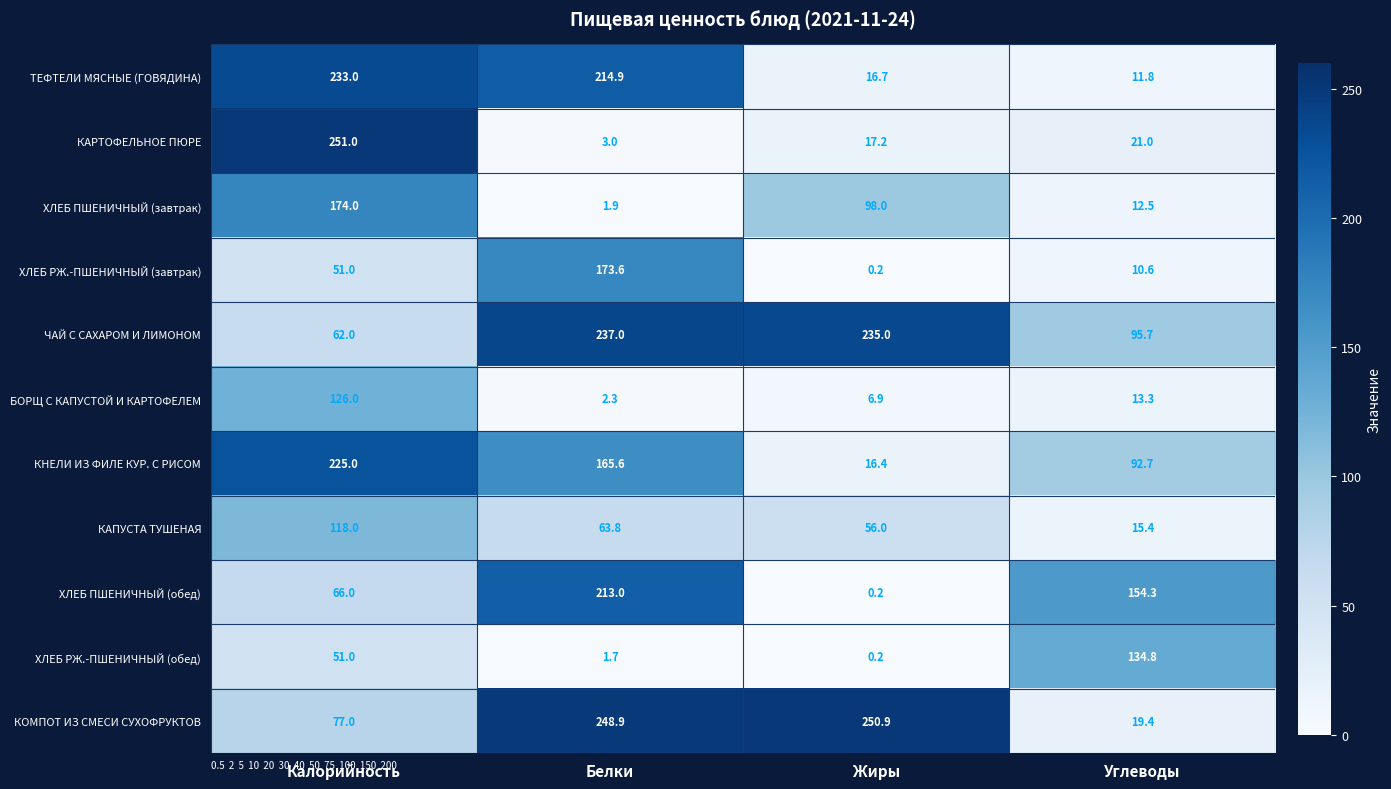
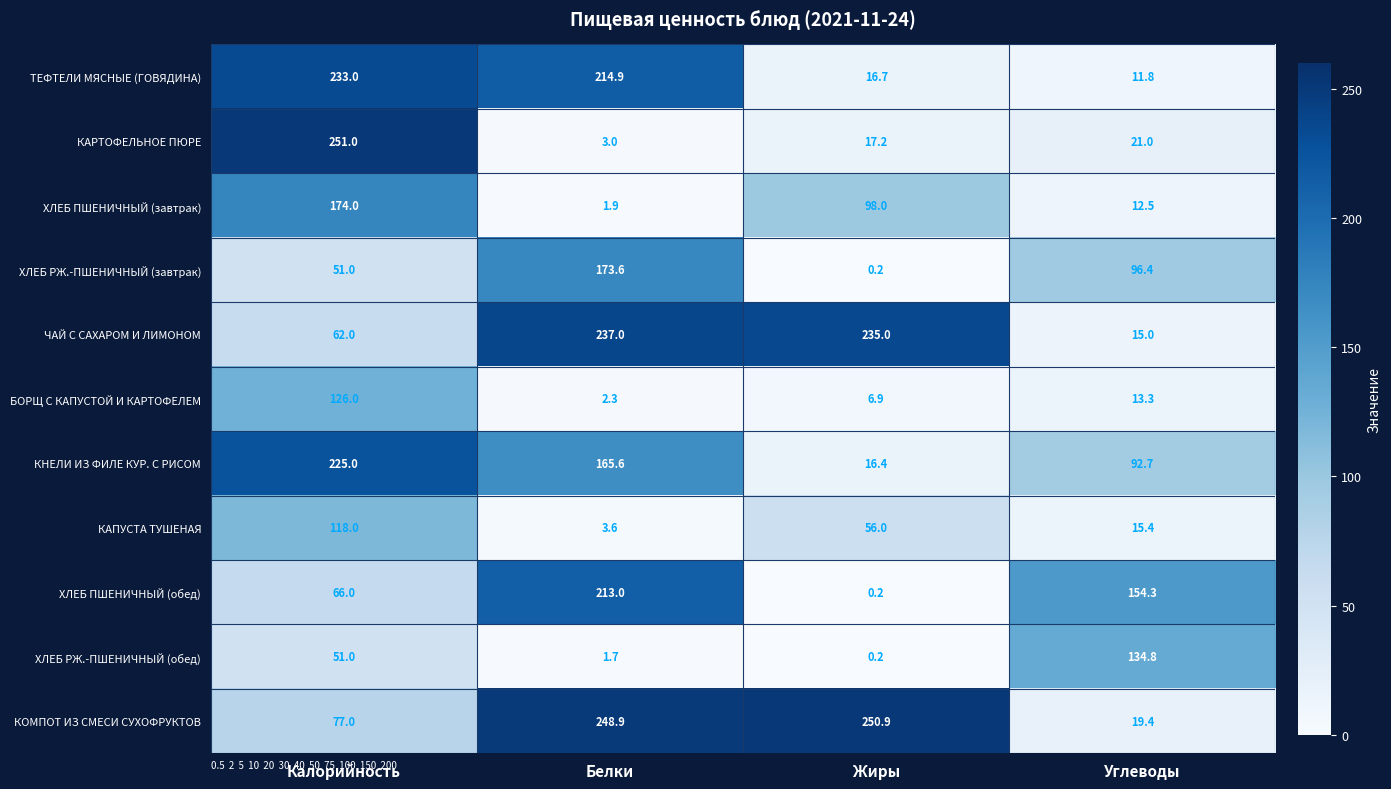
ХЛЕБ РЖ.-ПШЕНИЧНЫЙ (завтрак), Углеводы: 10.6 -> 96.4
ЧАЙ С САХАРОМ И ЛИМОНОМ, Углеводы: 95.7 -> 15.0
КАПУСТА ТУШЕНАЯ, Белки: 63.8 -> 3.6
